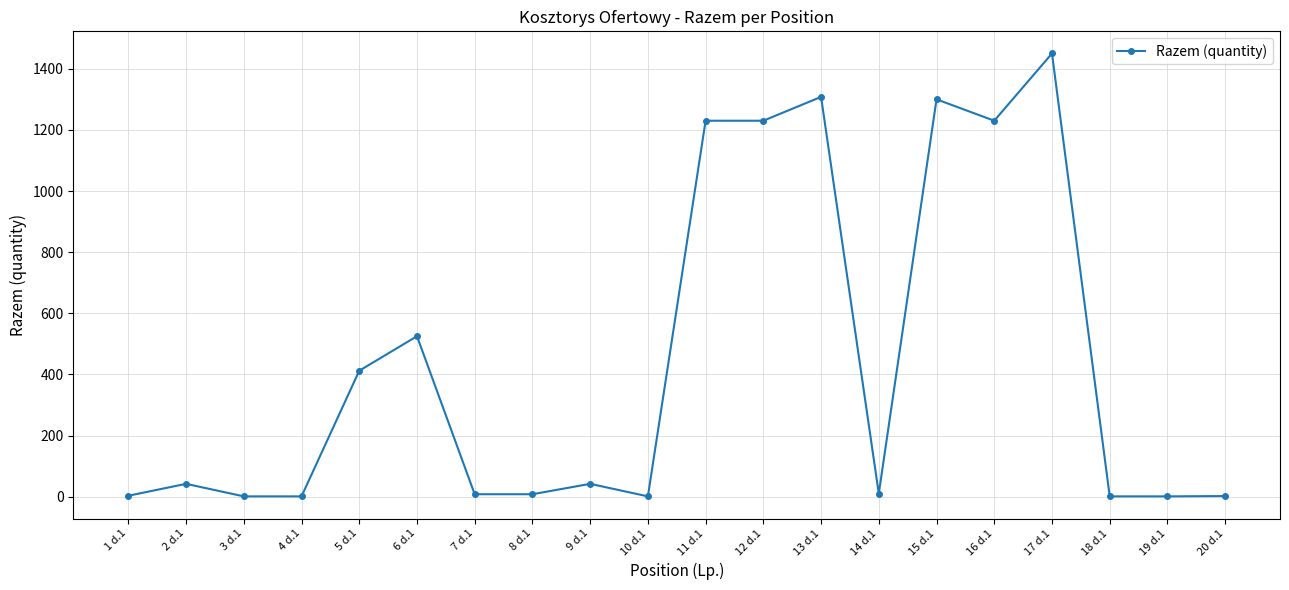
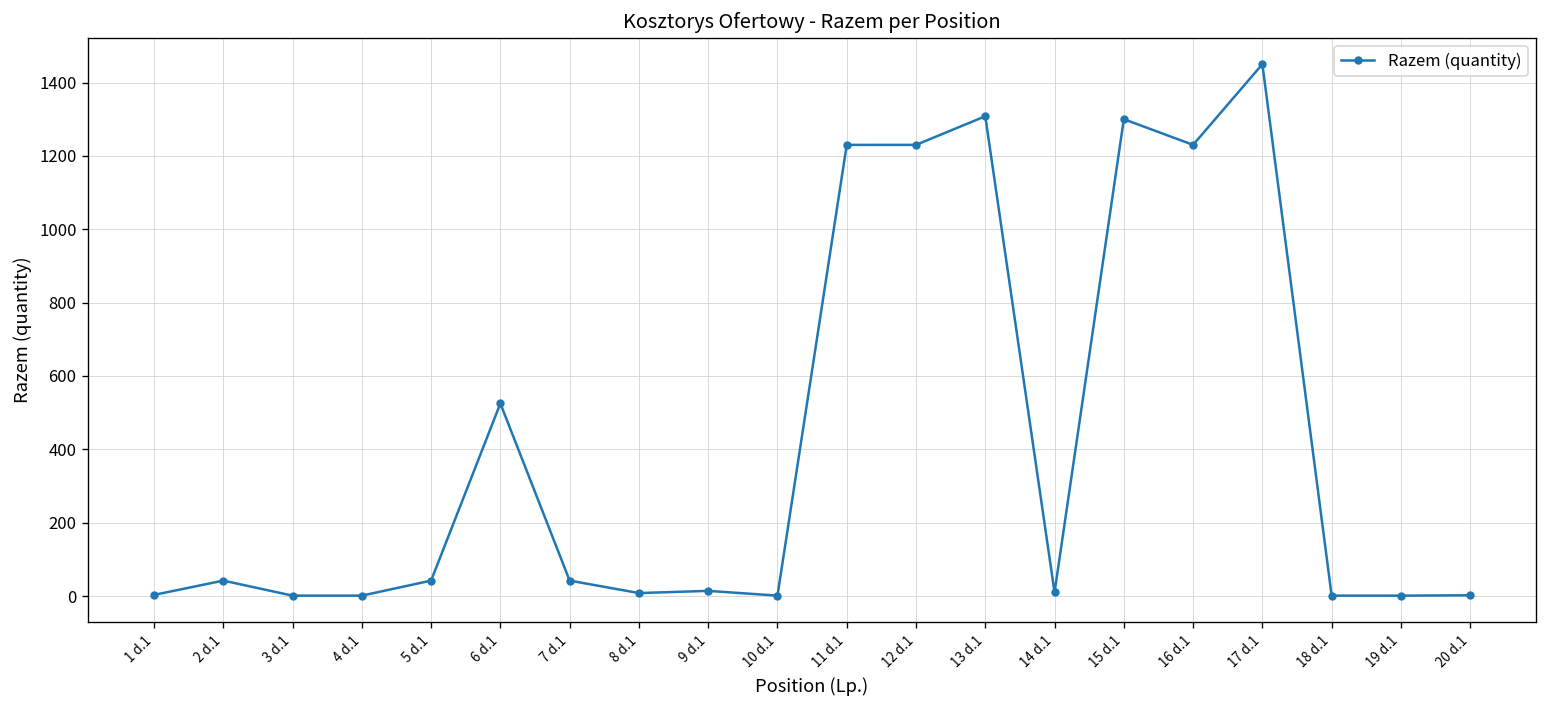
5 d.1: 410 -> 40
7 d.1: 10 -> 40
9 d.1: 40 -> 10
